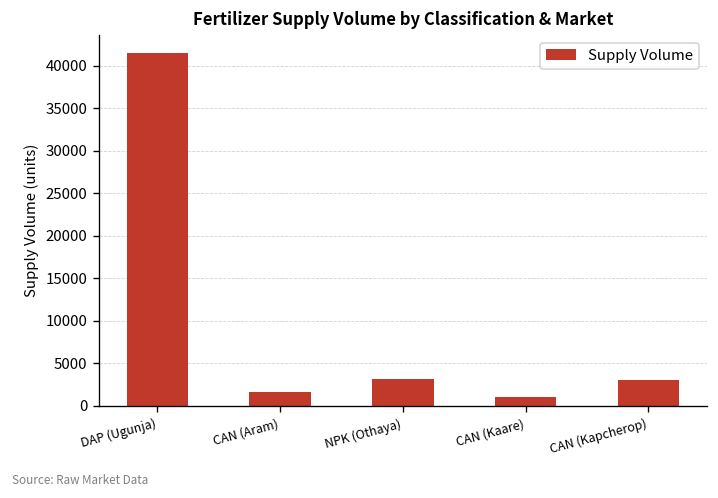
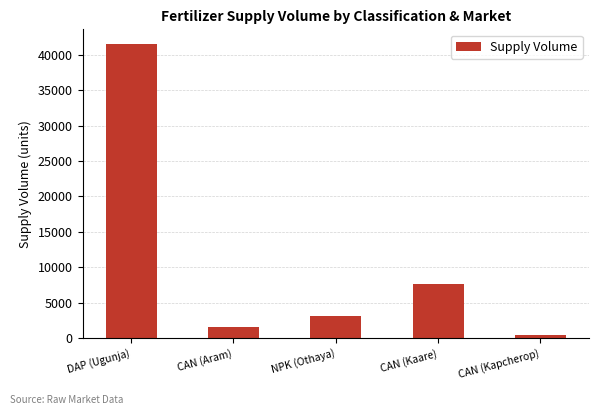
CAN (Kaare): 1000 -> 8000
CAN (Kapcherop): 3000 -> 1000
